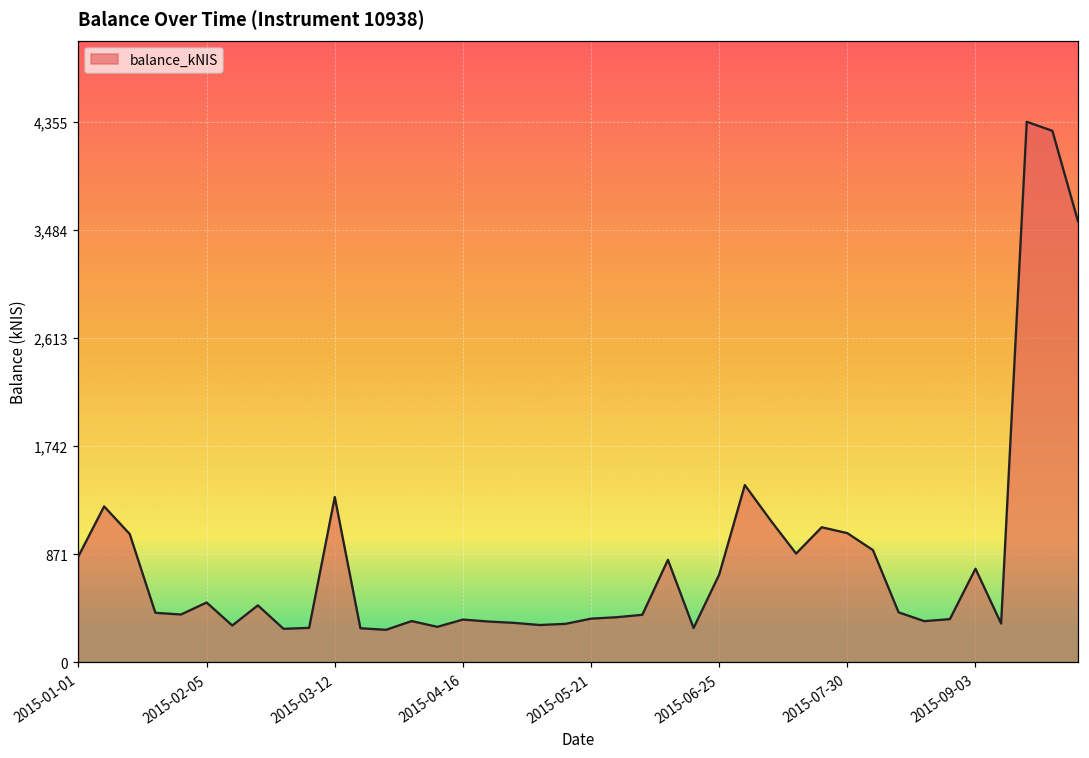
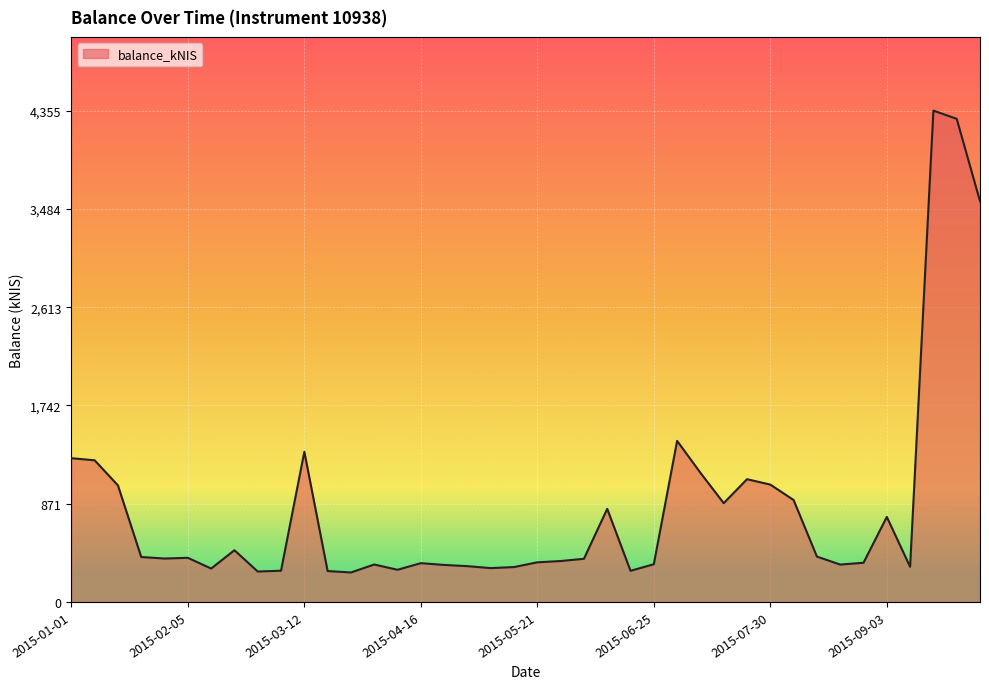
2015-01-01: 850 -> 1,270
2015-02-05: 480 -> 390
2015-06-25: 710 -> 330
